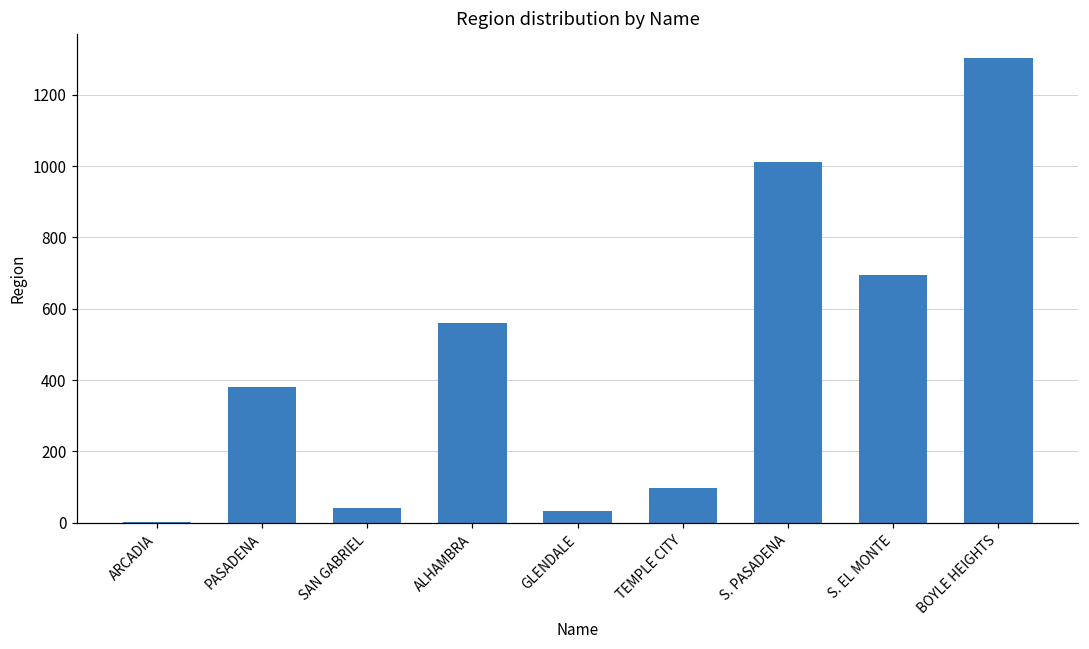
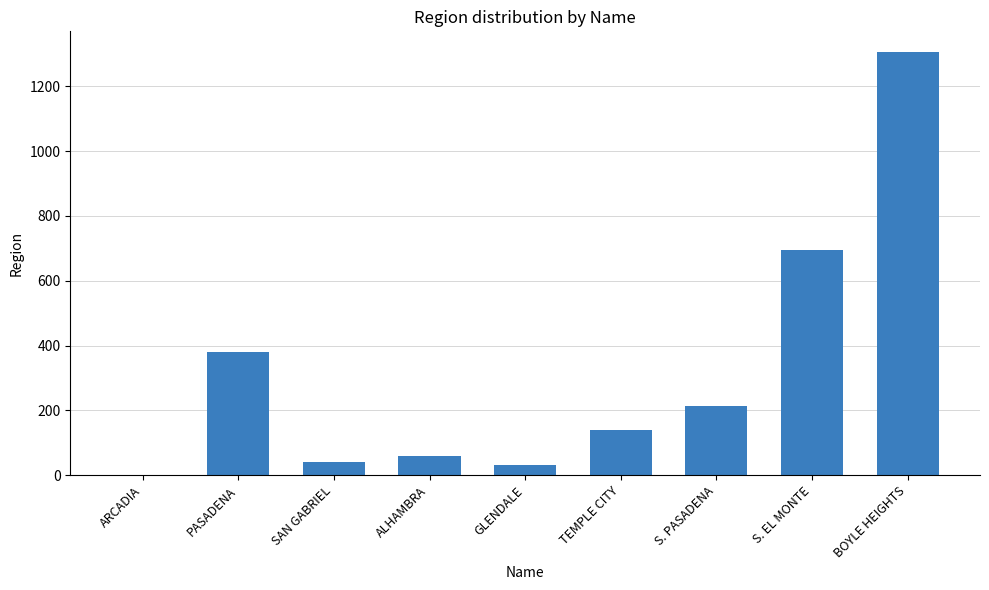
ALHAMBRA: 560 -> 60
TEMPLE CITY: 100 -> 140
S. PASADENA: 1010 -> 210
